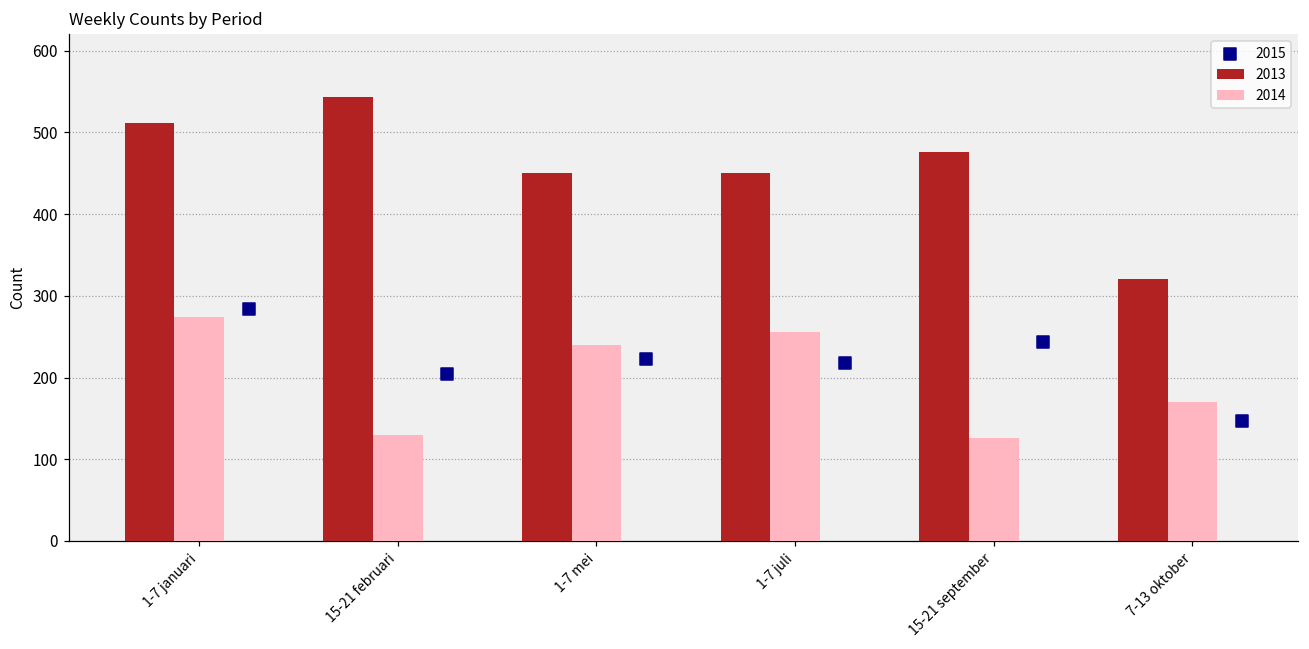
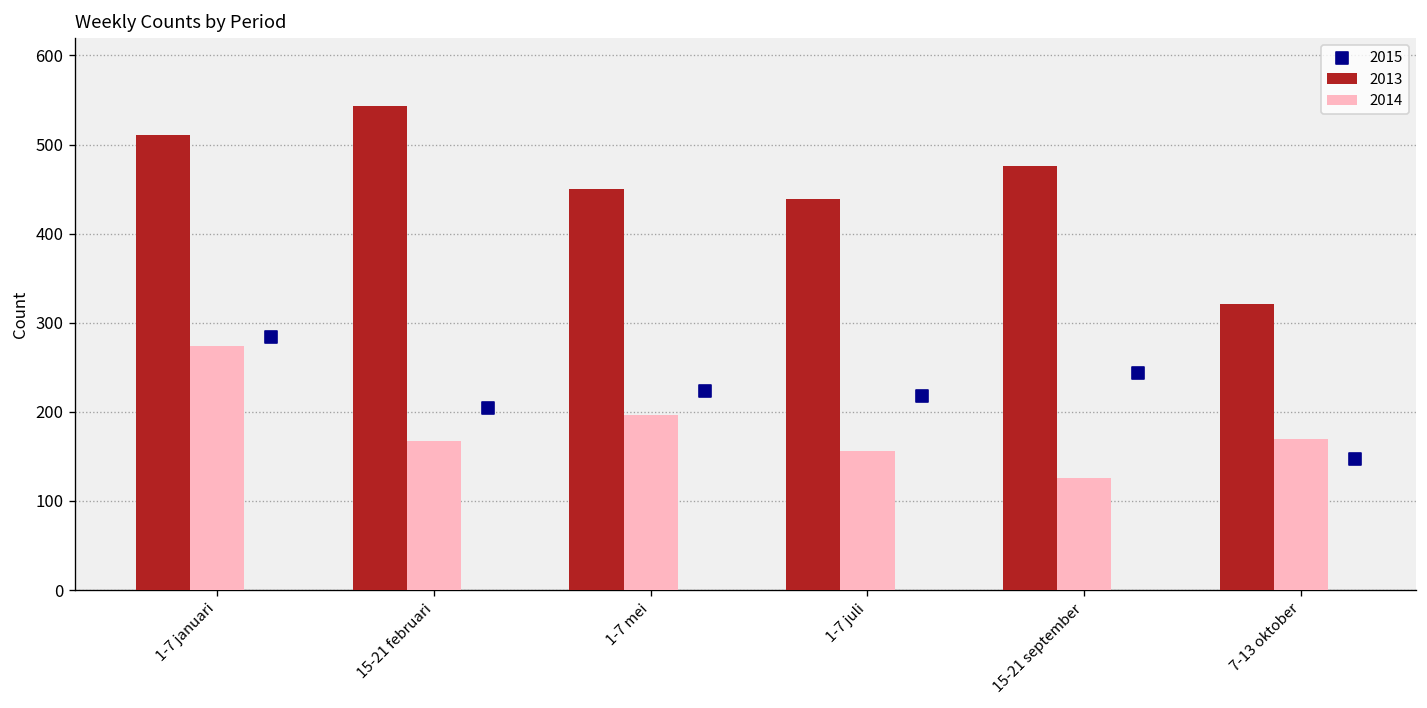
2014, 15-21 februari: 130 -> 170
2014, 1-7 mei: 240 -> 200
2013, 1-7 juli: 450 -> 440
2014, 1-7 juli: 260 -> 160
